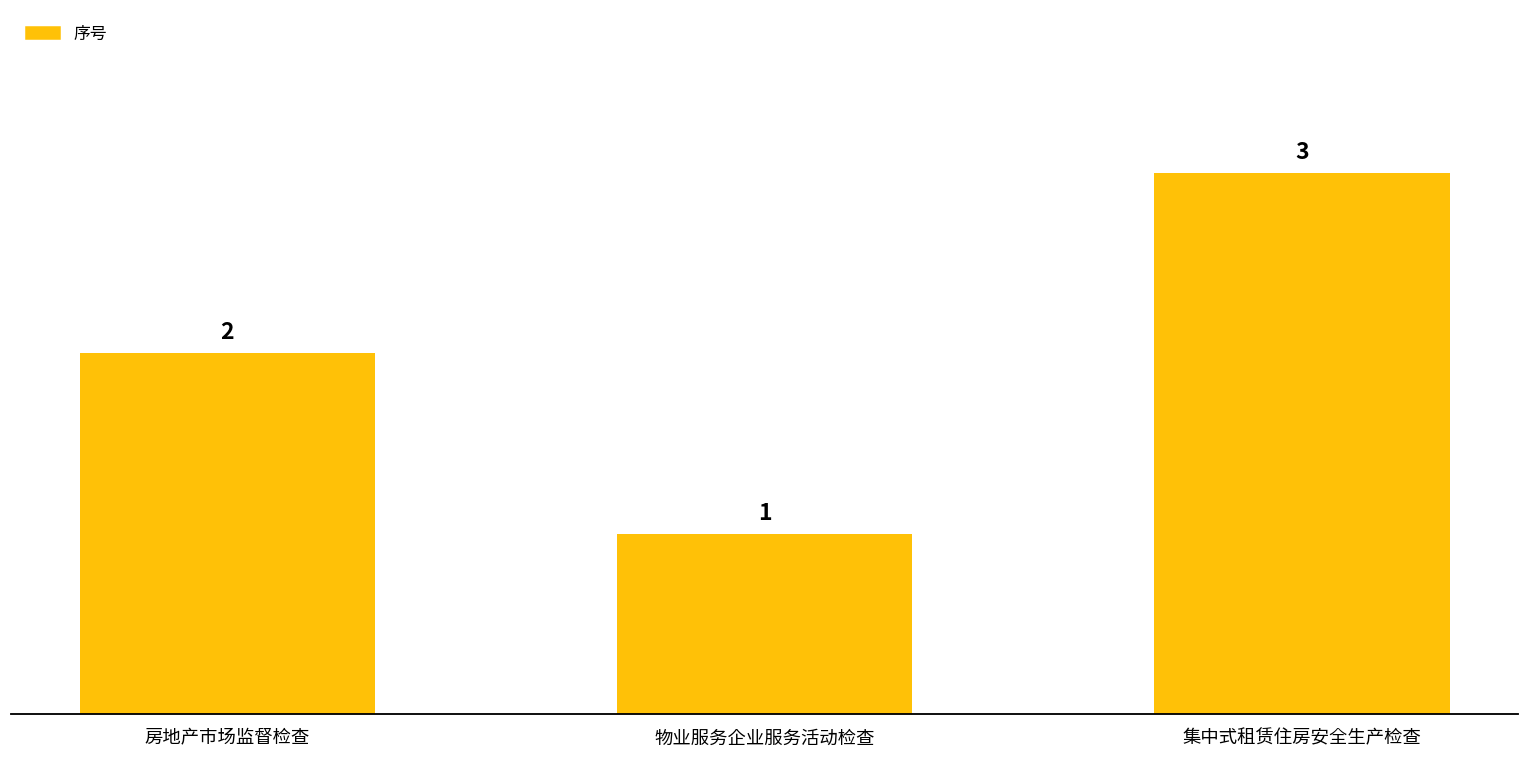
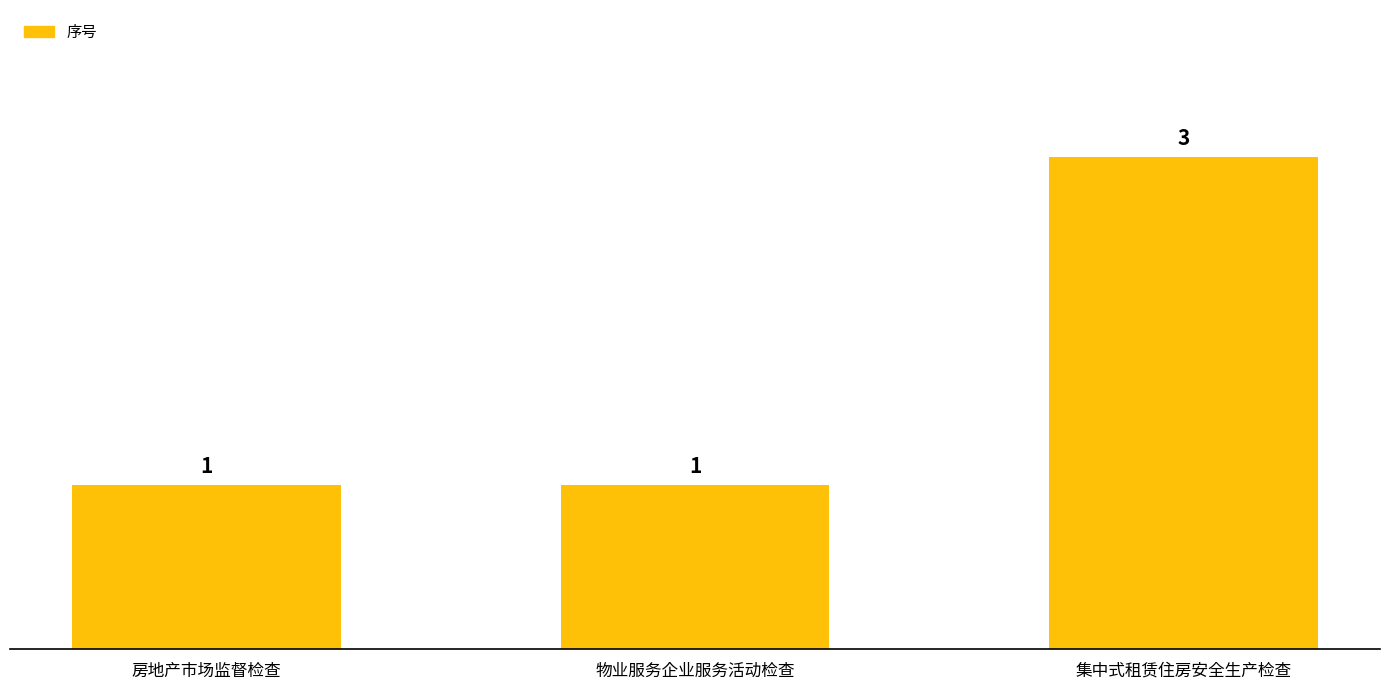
房地产市场监督检查: 2 -> 1
